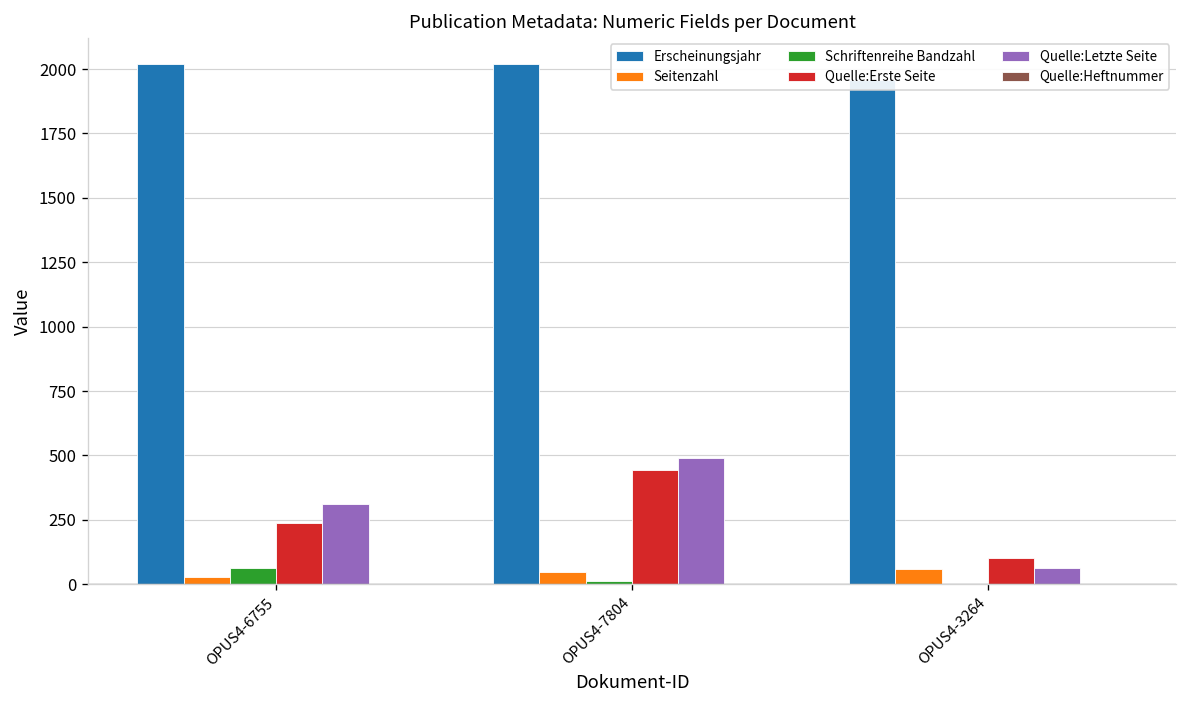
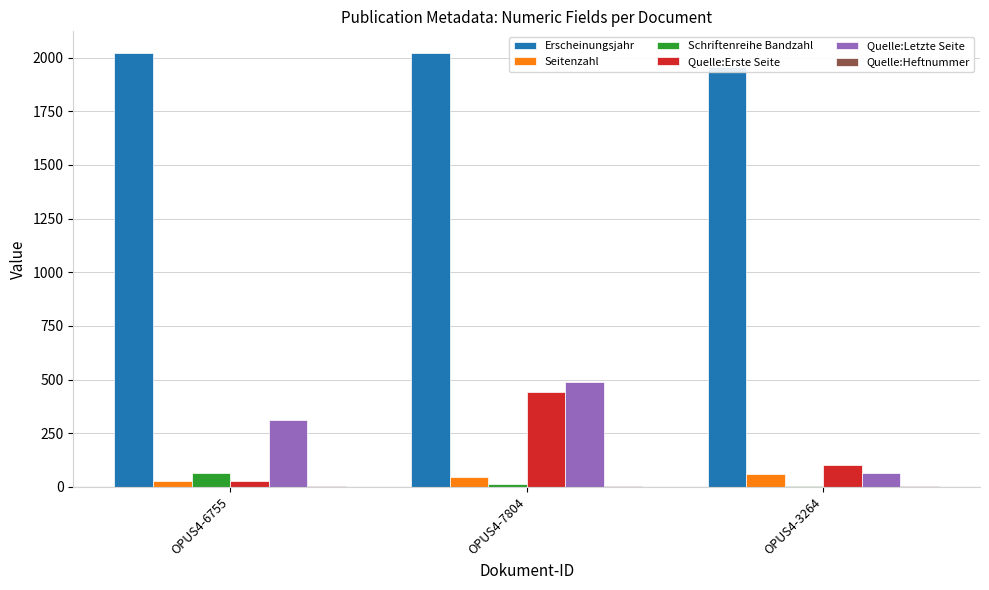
Quelle:Erste Seite, OPUS4-6755: 240 -> 30
